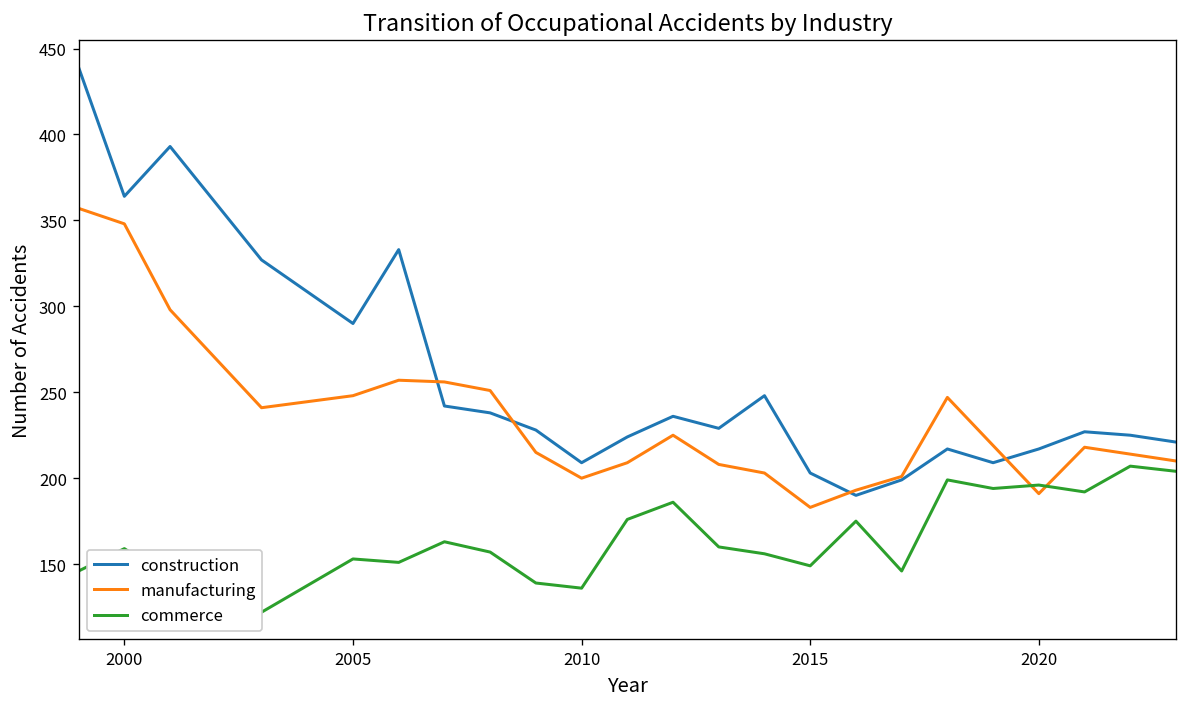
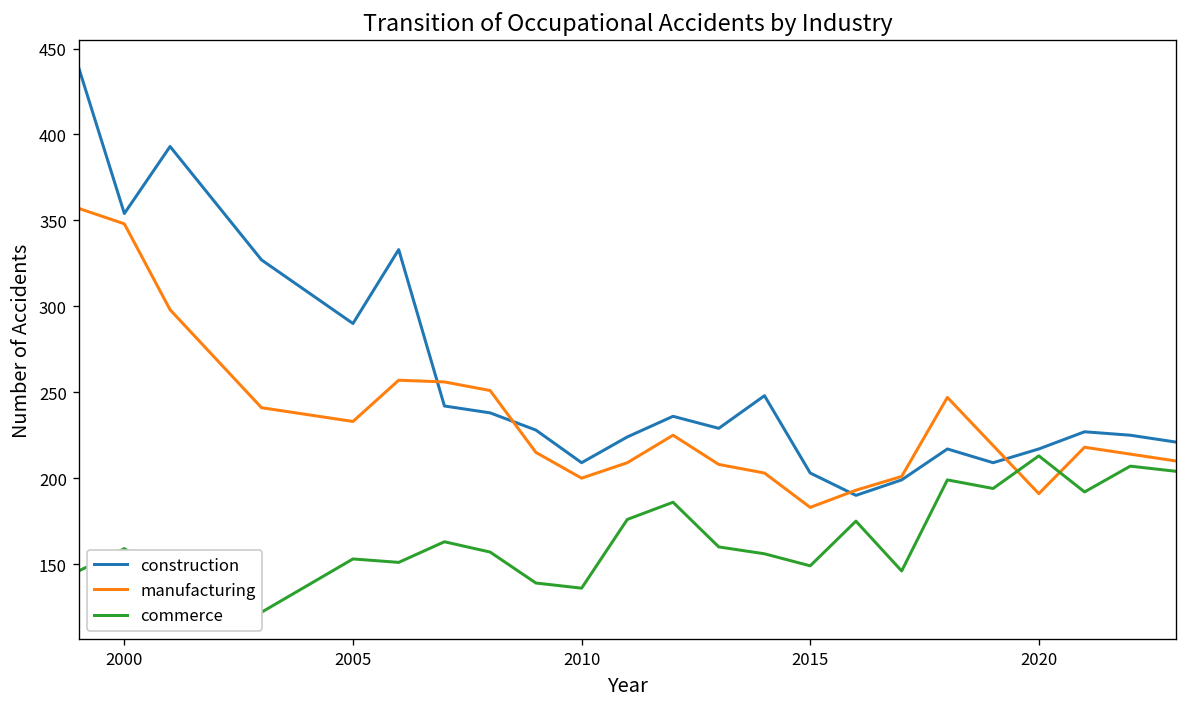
construction, 2000: 364 -> 354
manufacturing, 2005: 248 -> 233
commerce, 2020: 196 -> 213
